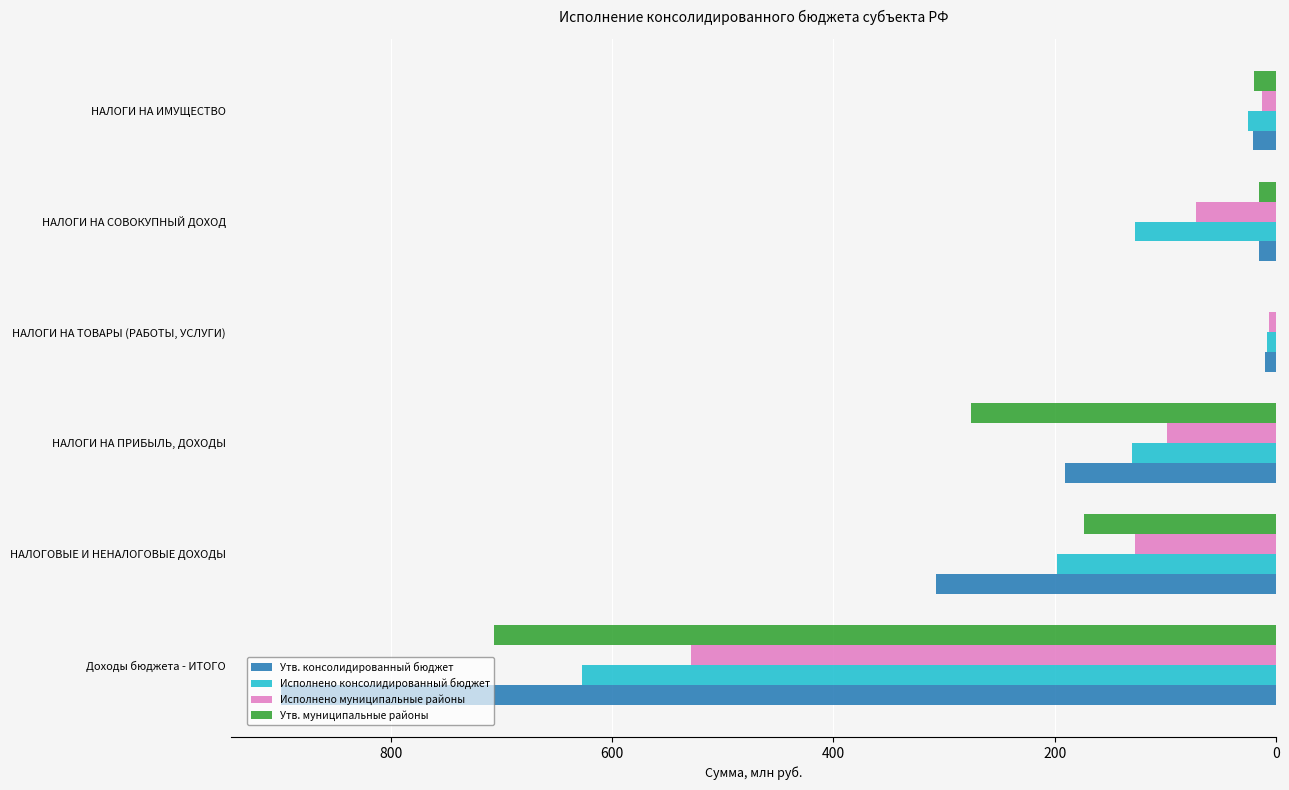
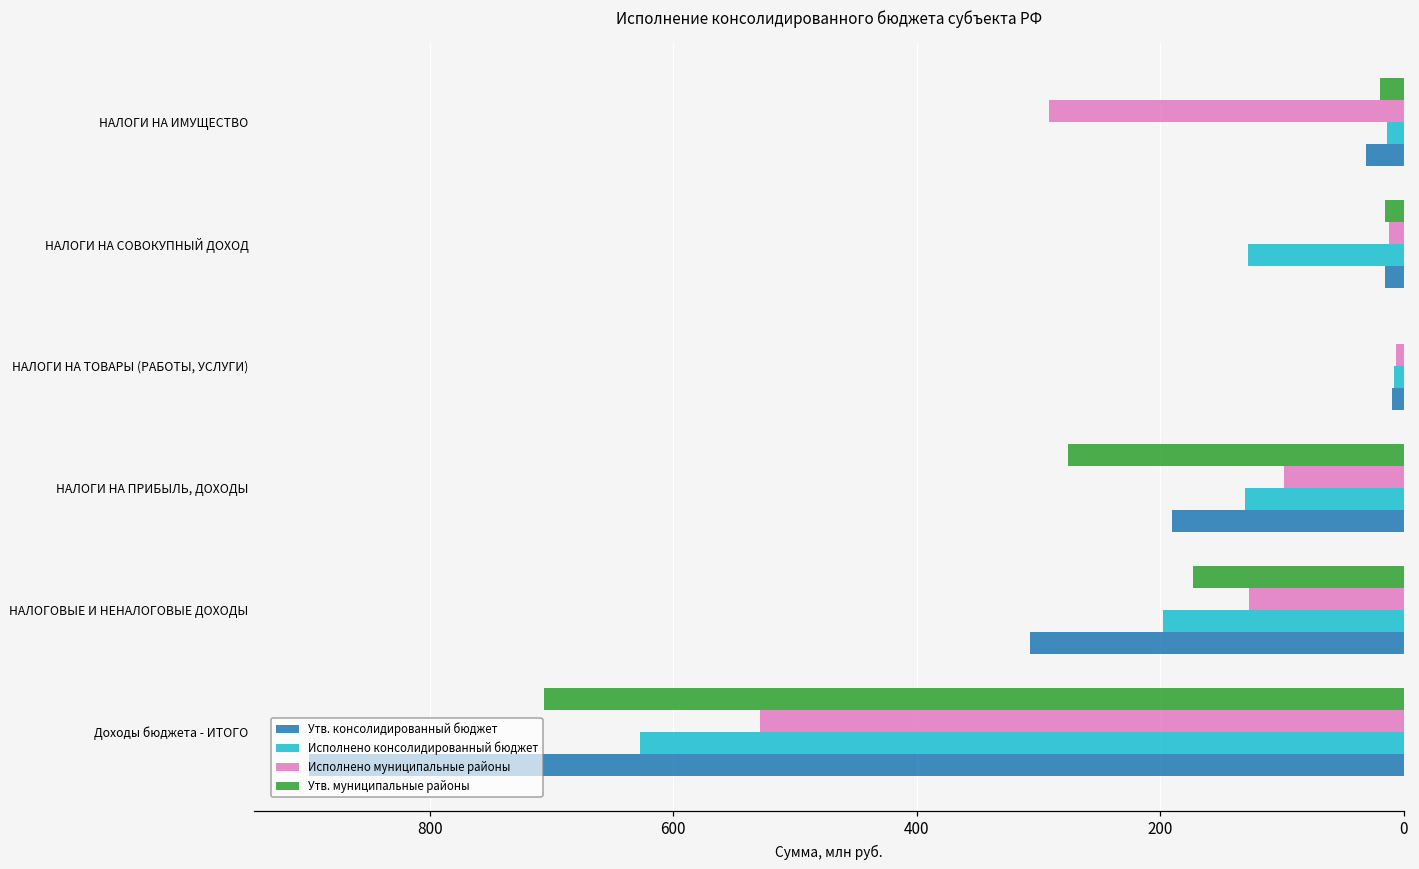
Исполнено муниципальные районы, НАЛОГИ НА ИМУЩЕСТВО: 13 -> 292
Исполнено консолидированный бюджет, НАЛОГИ НА ИМУЩЕСТВО: 26 -> 14
Утв. консолидированный бюджет, НАЛОГИ НА ИМУЩЕСТВО: 21 -> 31
Исполнено муниципальные районы, НАЛОГИ НА СОВОКУПНЫЙ ДОХОД: 72 -> 12
